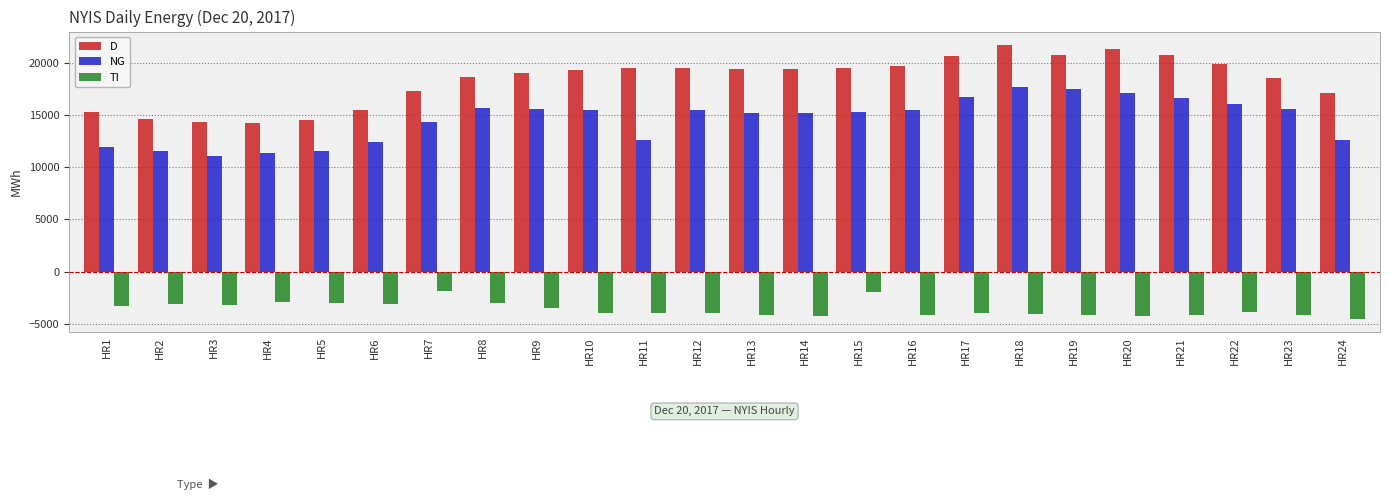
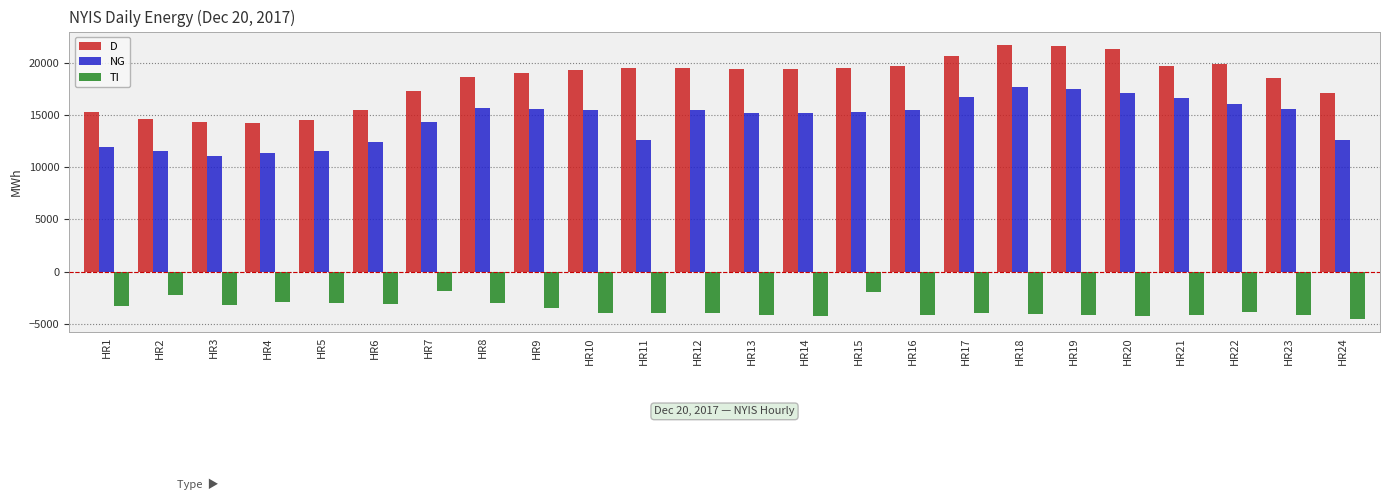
TI, HR2: -3100 -> -2200
D, HR19: 20800 -> 21600
D, HR21: 20800 -> 19700
